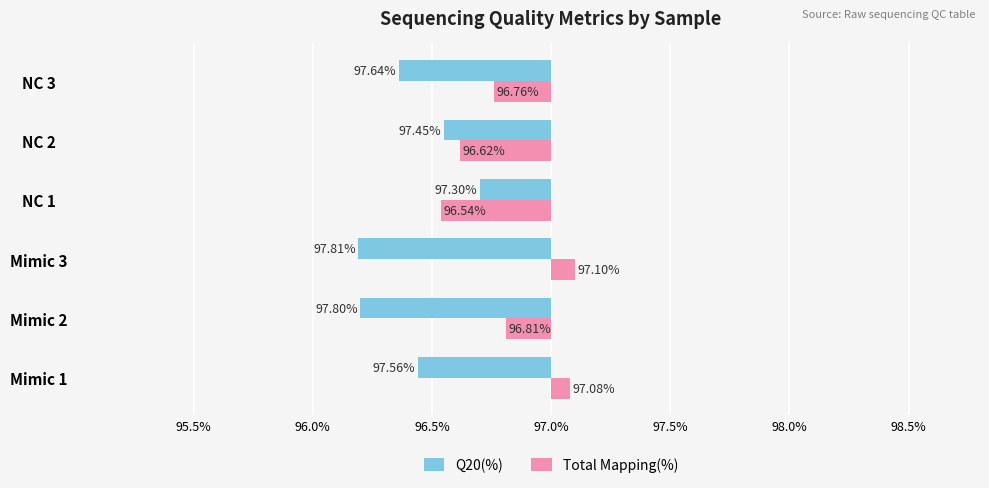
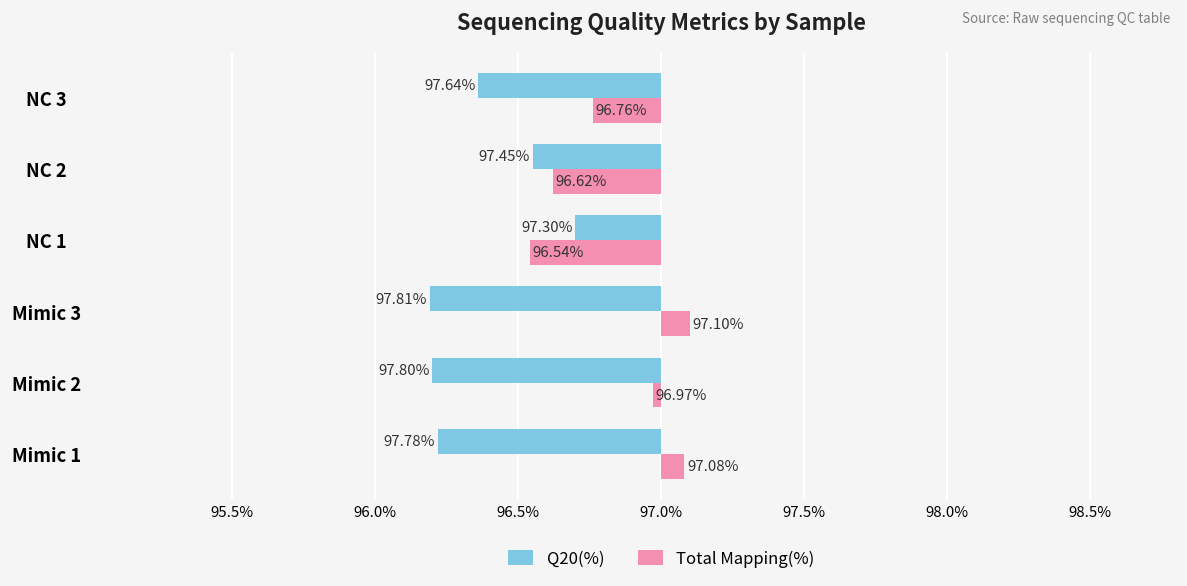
Total Mapping(%), Mimic 2: 96.81% -> 96.97%
Q20(%), Mimic 1: 97.56% -> 97.78%
